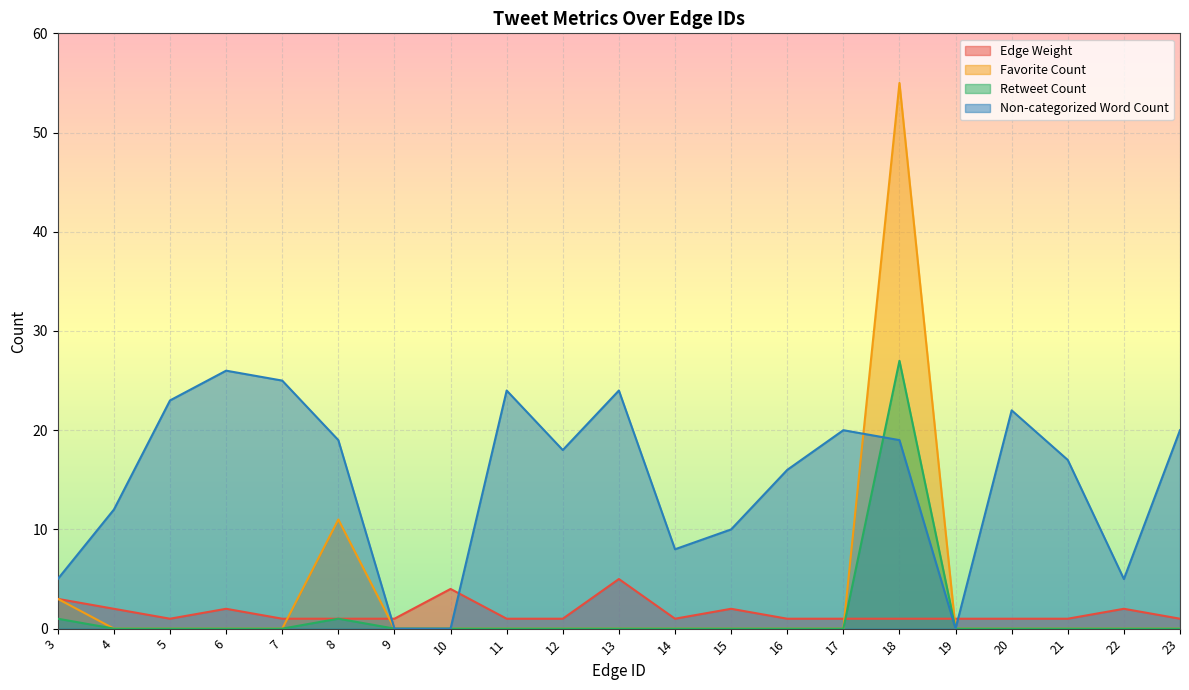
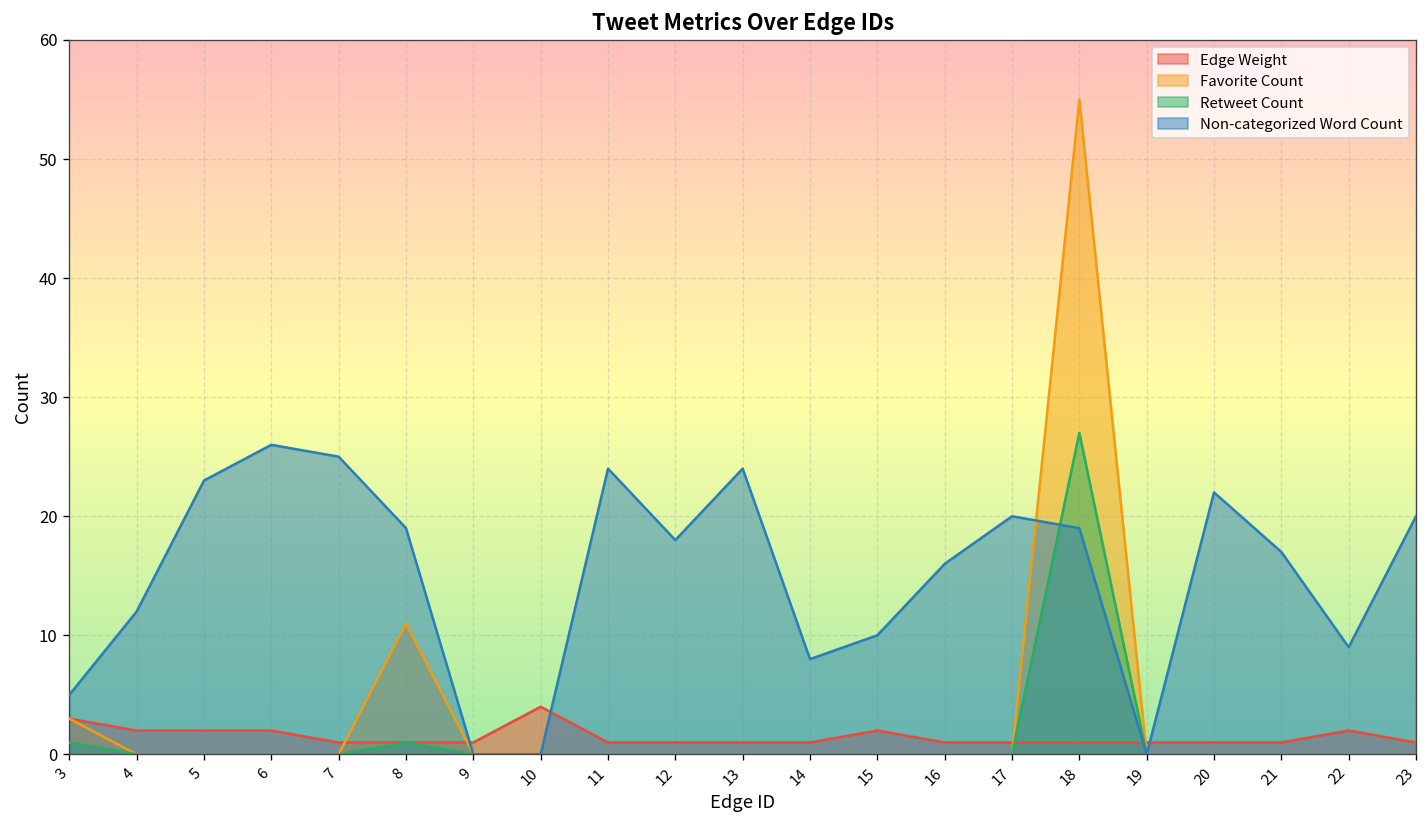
Edge Weight, 5: 1 -> 2
Edge Weight, 13: 5 -> 1
Non-categorized Word Count, 22: 5 -> 9
